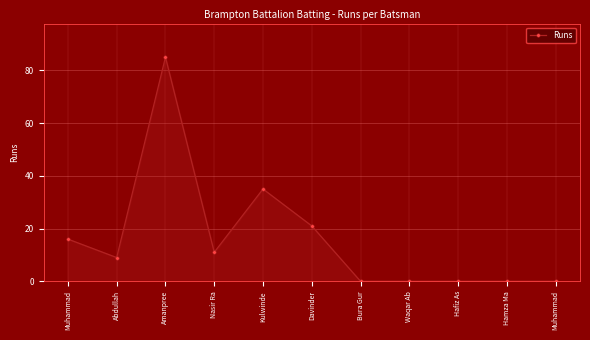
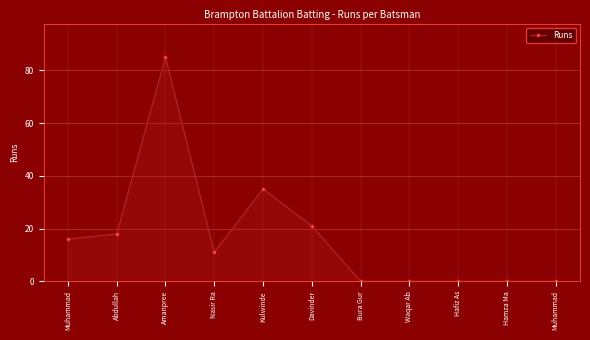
Abdullah: 9 -> 18
